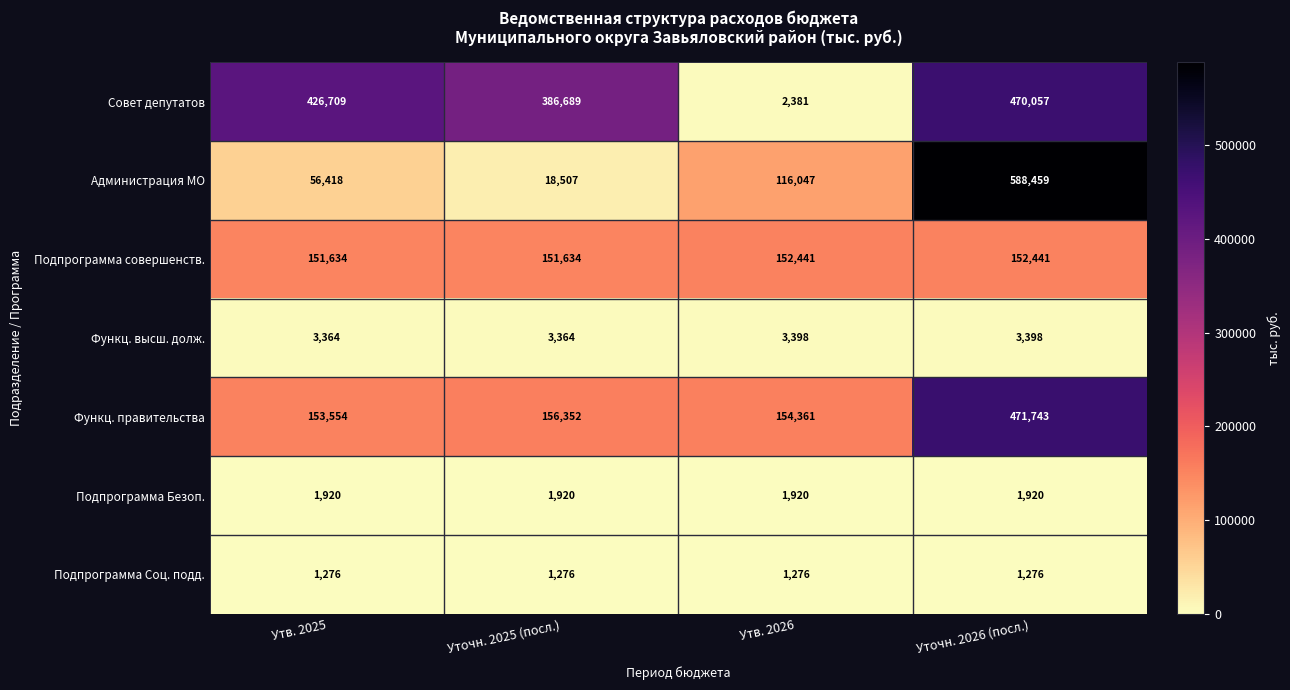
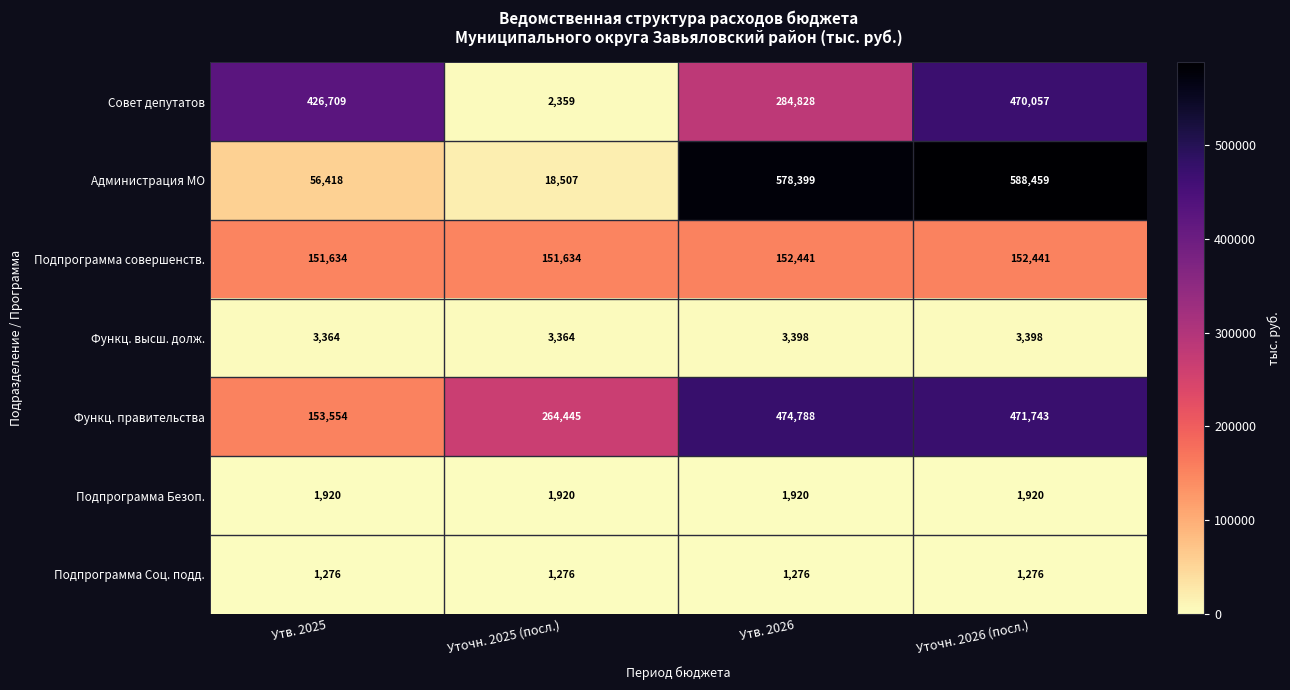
Совет депутатов, Уточн. 2025 (посл.): 386,689 -> 2,359
Совет депутатов, Утв. 2026: 2,381 -> 284,828
Администрация МО, Утв. 2026: 116,047 -> 578,399
Функц. правительства, Уточн. 2025 (посл.): 156,352 -> 264,445
Функц. правительства, Утв. 2026: 154,361 -> 474,788
